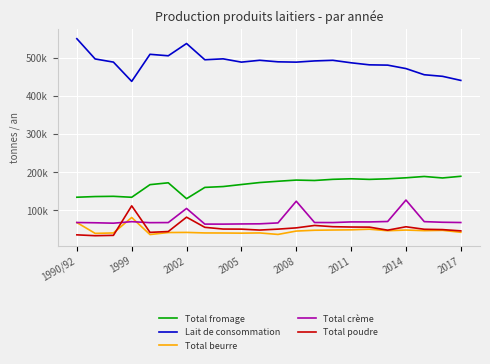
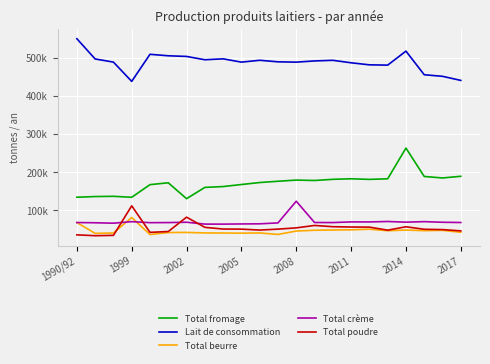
Lait de consommation, 2002: 540000 -> 500000
Total crème, 2002: 110000 -> 70000
Total fromage, 2014: 190000 -> 260000
Lait de consommation, 2014: 470000 -> 520000
Total crème, 2014: 130000 -> 70000
